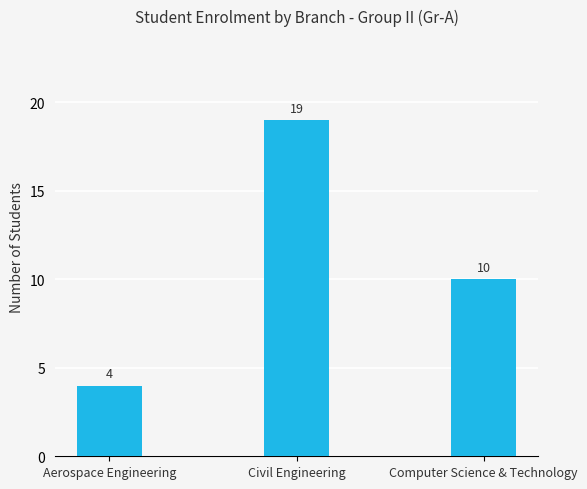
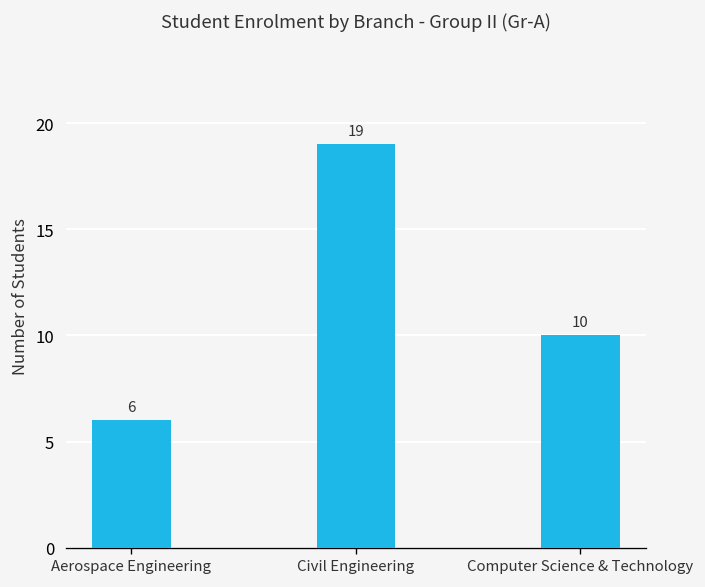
Aerospace Engineering: 4 -> 6
